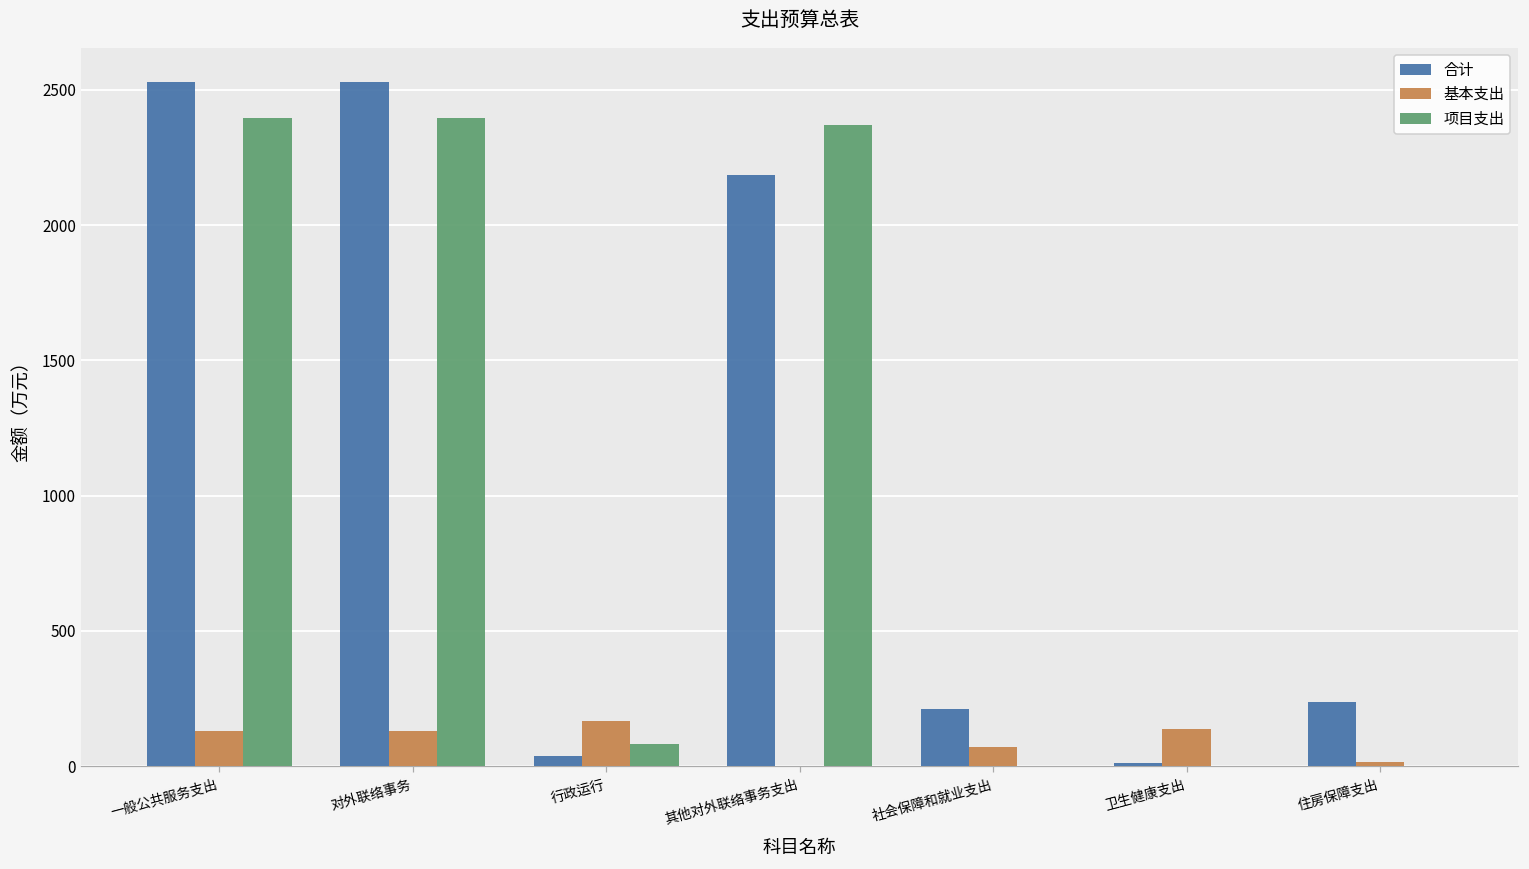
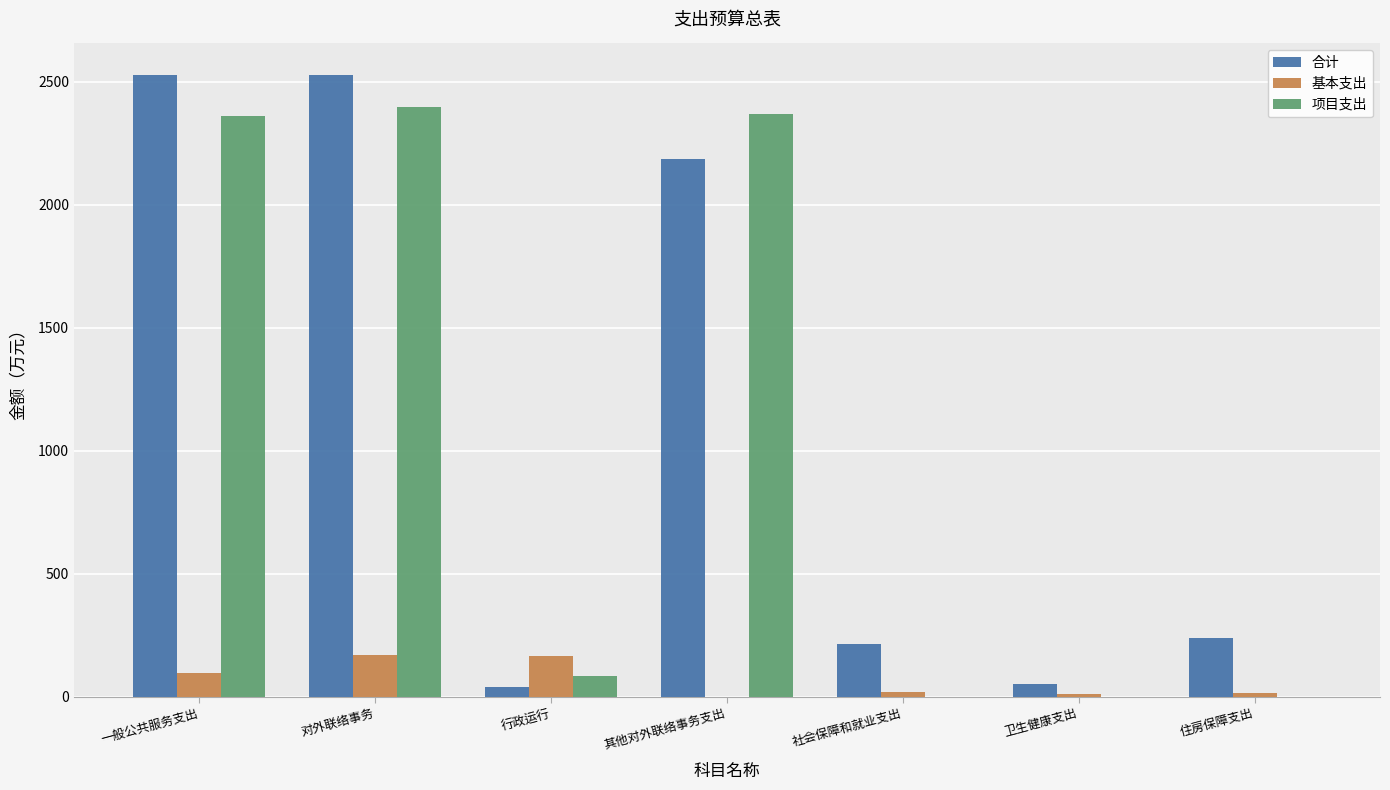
基本支出, 一般公共服务支出: 130 -> 100
项目支出, 一般公共服务支出: 2400 -> 2360
基本支出, 对外联络事务: 130 -> 170
基本支出, 社会保障和就业支出: 70 -> 20
合计, 卫生健康支出: 10 -> 50
基本支出, 卫生健康支出: 140 -> 10
